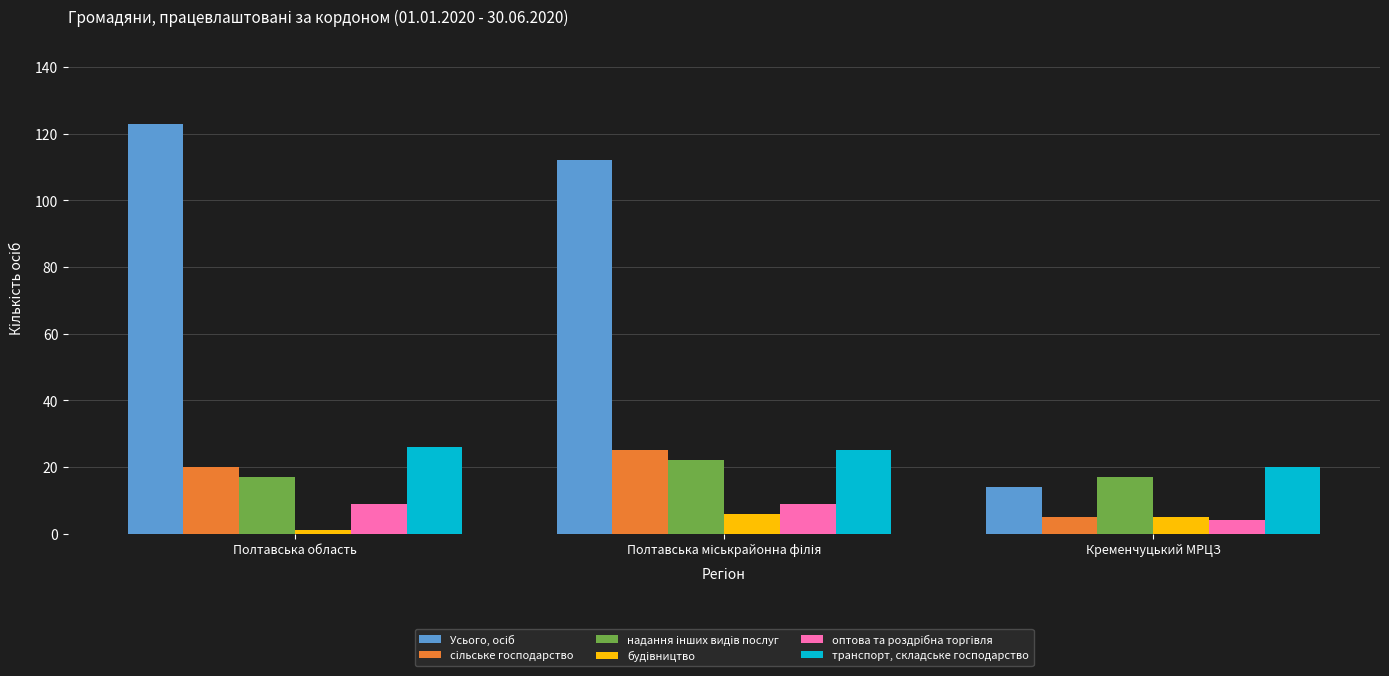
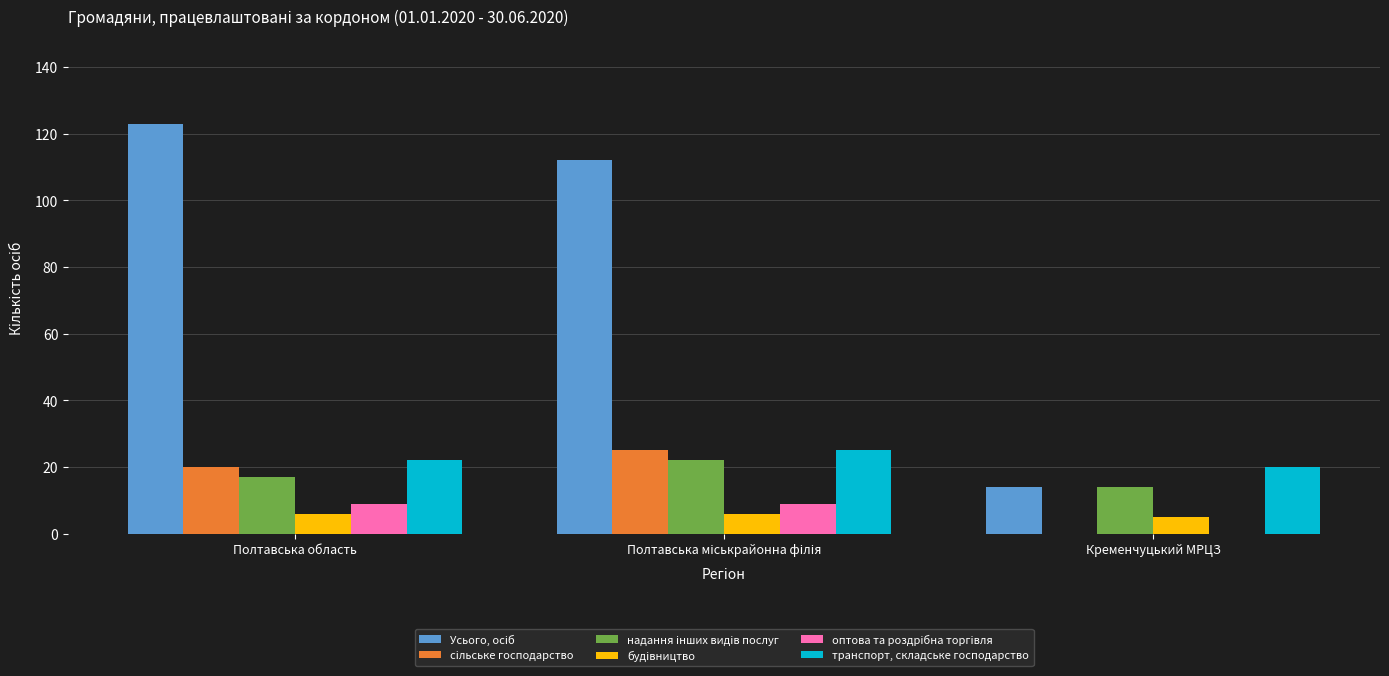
будівництво, Полтавська область: 1 -> 6
транспорт, складське господарство, Полтавська область: 26 -> 22
сільське господарство, Кременчуцький МРЦЗ: 5 -> 0
надання інших видів послуг, Кременчуцький МРЦЗ: 17 -> 14
оптова та роздрібна торгівля, Кременчуцький МРЦЗ: 4 -> 0
